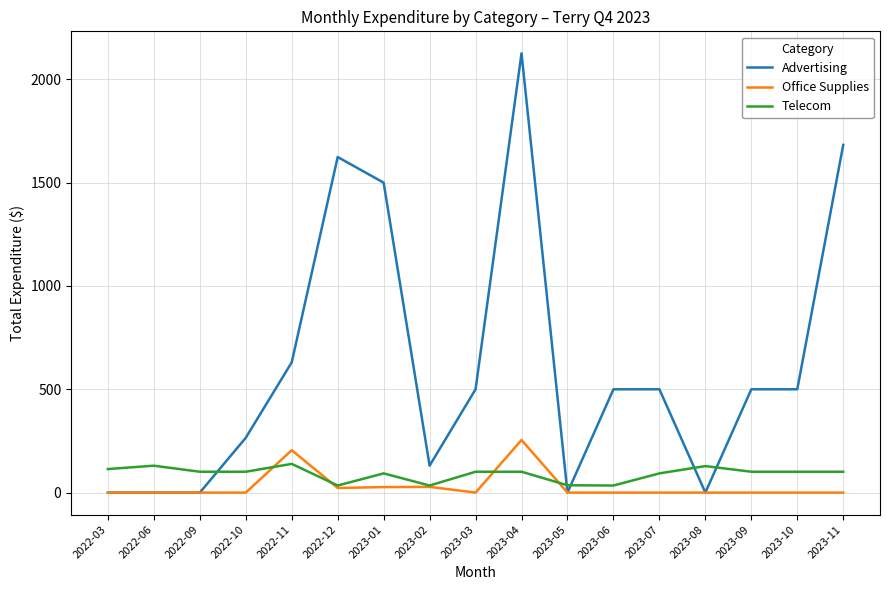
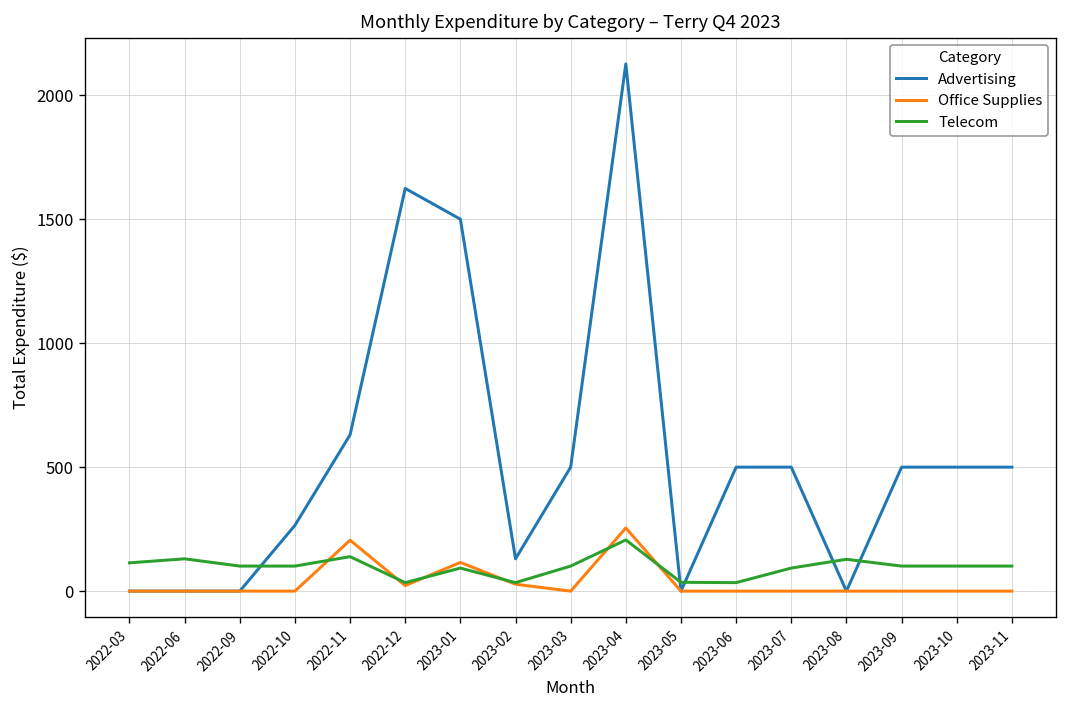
Office Supplies, 2023-01: 30 -> 120
Telecom, 2023-04: 100 -> 210
Advertising, 2023-11: 1680 -> 500
